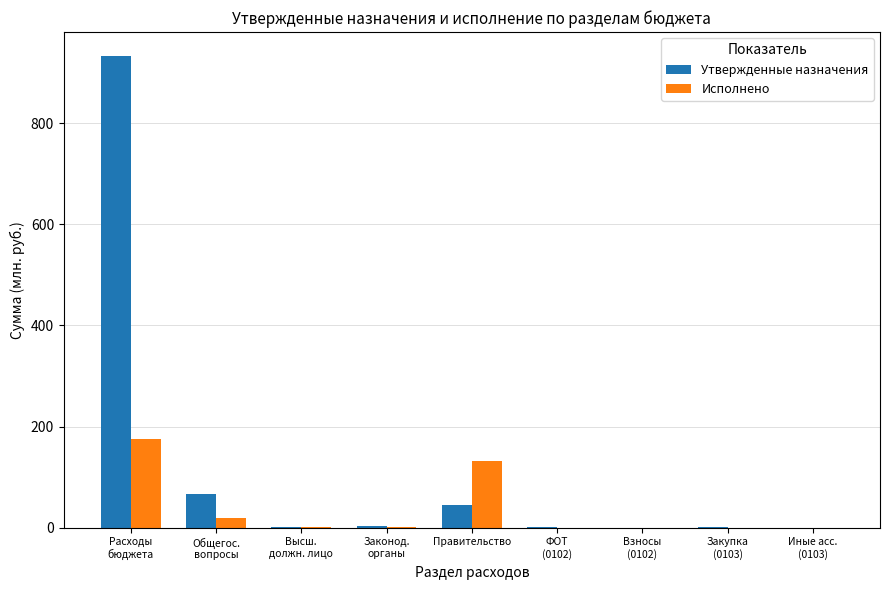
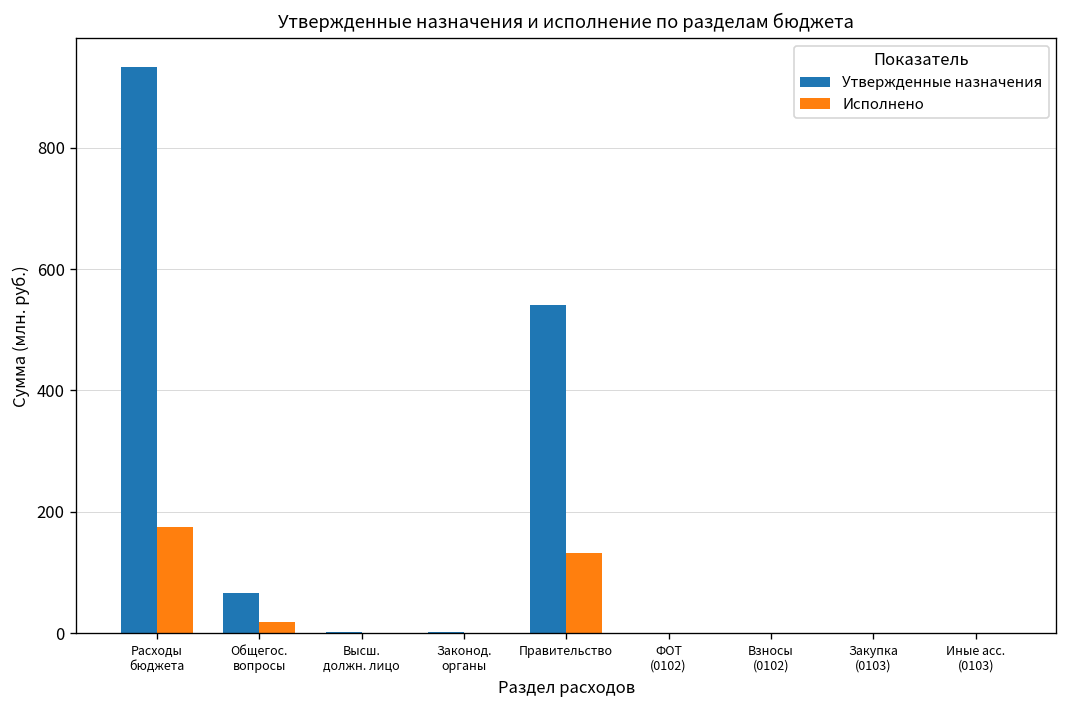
Утвержденные назначения, Правительство: 50 -> 540
